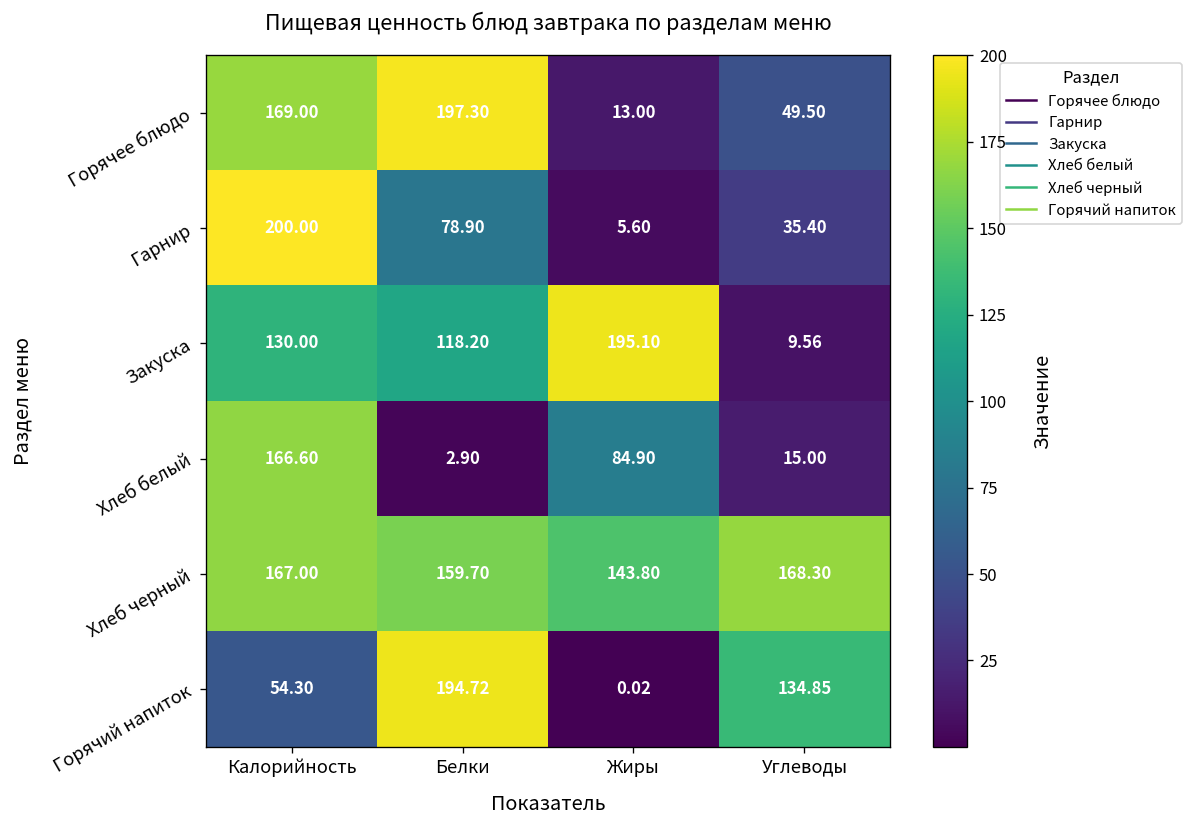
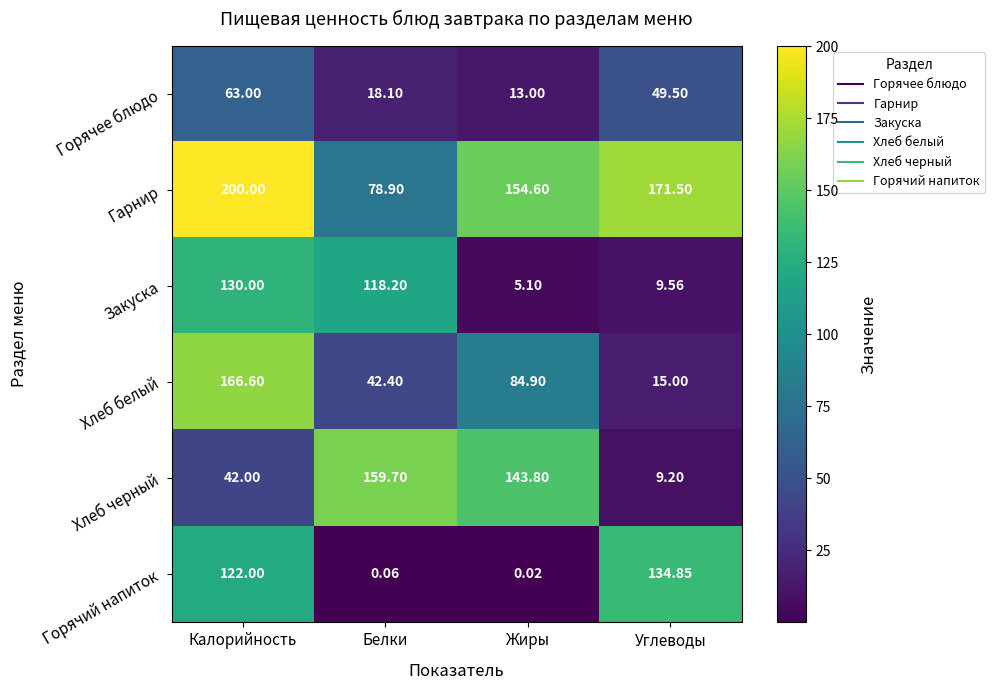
Горячее блюдо, Калорийность: 169.00 -> 63.00
Горячее блюдо, Белки: 197.30 -> 18.10
Гарнир, Жиры: 5.60 -> 154.60
Гарнир, Углеводы: 35.40 -> 171.50
Закуска, Жиры: 195.10 -> 5.10
Хлеб белый, Белки: 2.90 -> 42.40
Хлеб черный, Калорийность: 167.00 -> 42.00
Хлеб черный, Углеводы: 168.30 -> 9.20
Горячий напиток, Калорийность: 54.30 -> 122.00
Горячий напиток, Белки: 194.72 -> 0.06
